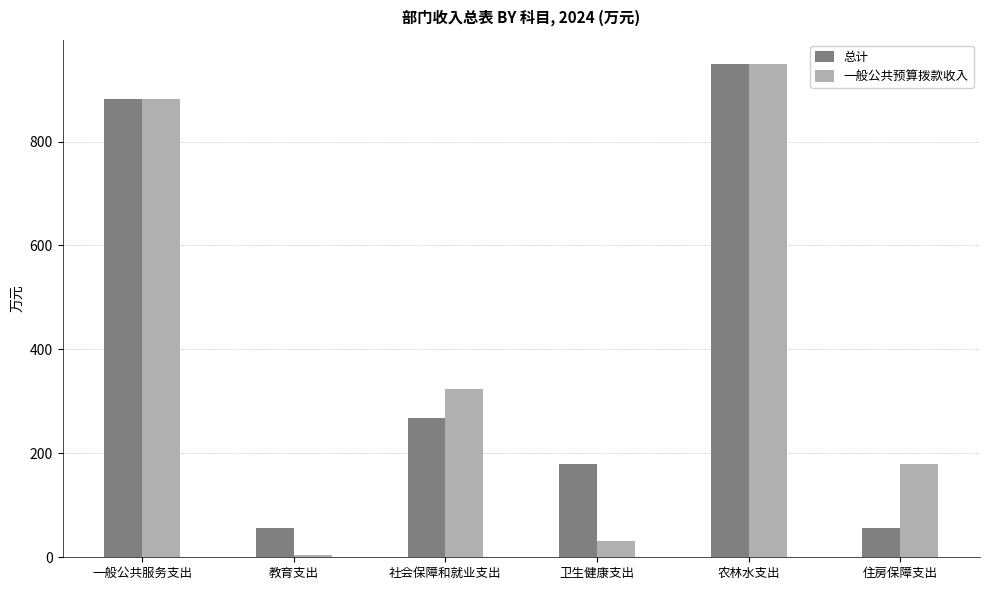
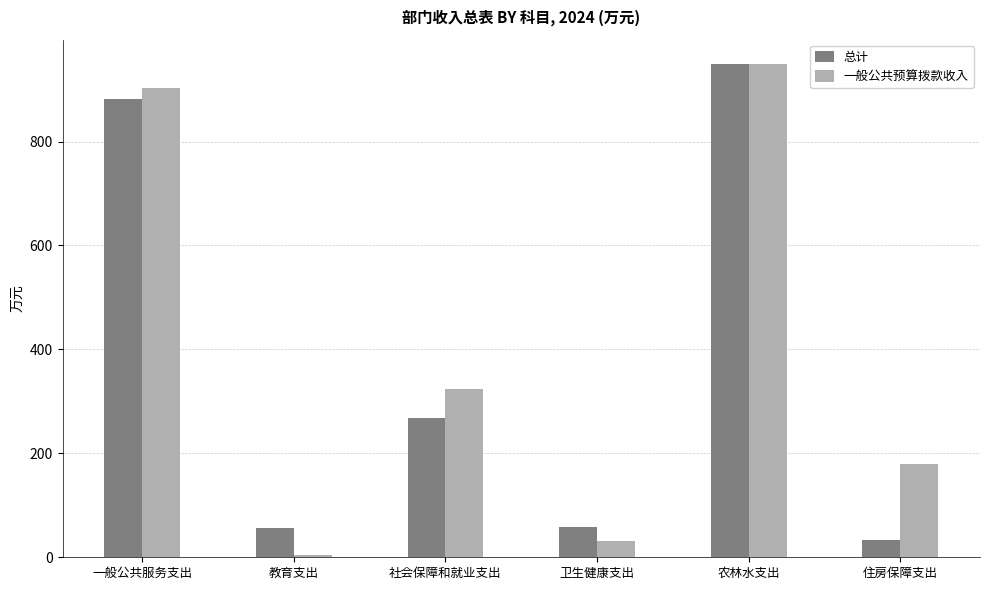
一般公共预算拨款收入, 一般公共服务支出: 880 -> 900
总计, 卫生健康支出: 180 -> 60
总计, 住房保障支出: 60 -> 30
